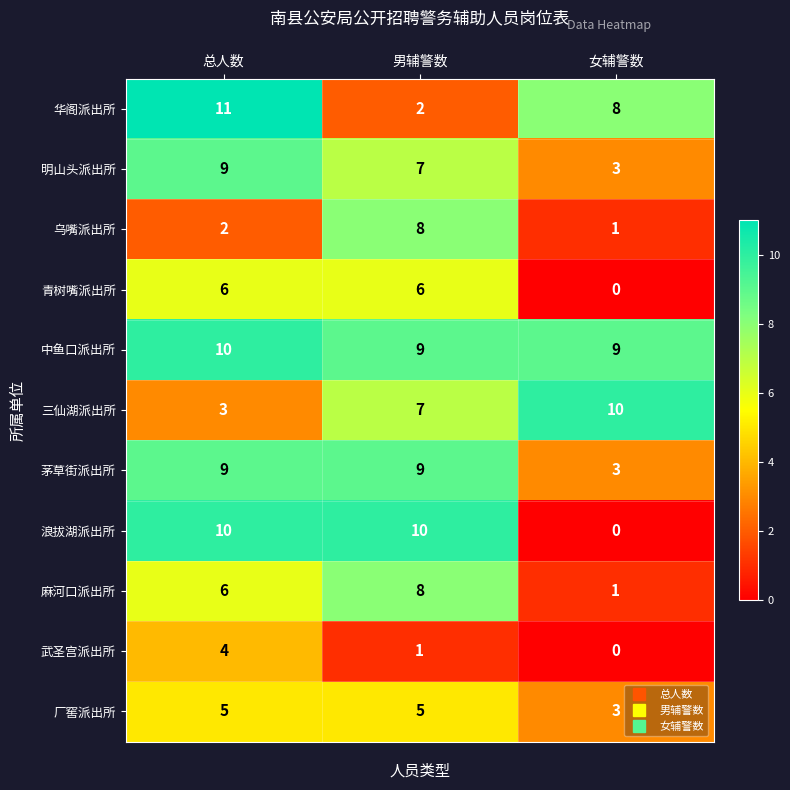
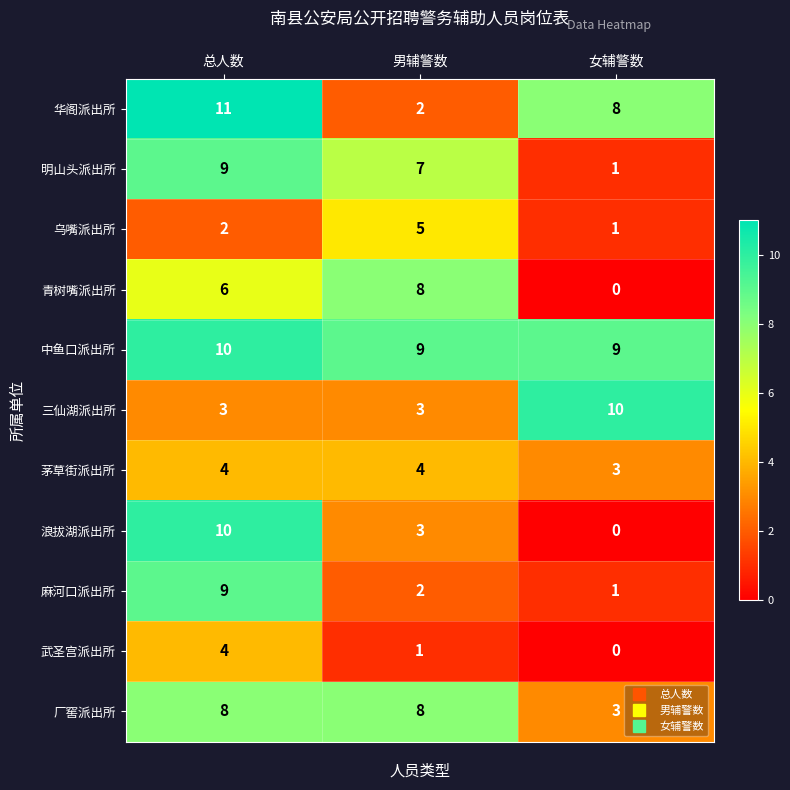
明山头派出所, 女辅警数: 3 -> 1
乌嘴派出所, 男辅警数: 8 -> 5
青树嘴派出所, 男辅警数: 6 -> 8
三仙湖派出所, 男辅警数: 7 -> 3
茅草街派出所, 总人数: 9 -> 4
茅草街派出所, 男辅警数: 9 -> 4
浪拔湖派出所, 男辅警数: 10 -> 3
麻河口派出所, 总人数: 6 -> 9
麻河口派出所, 男辅警数: 8 -> 2
厂窖派出所, 总人数: 5 -> 8
厂窖派出所, 男辅警数: 5 -> 8
